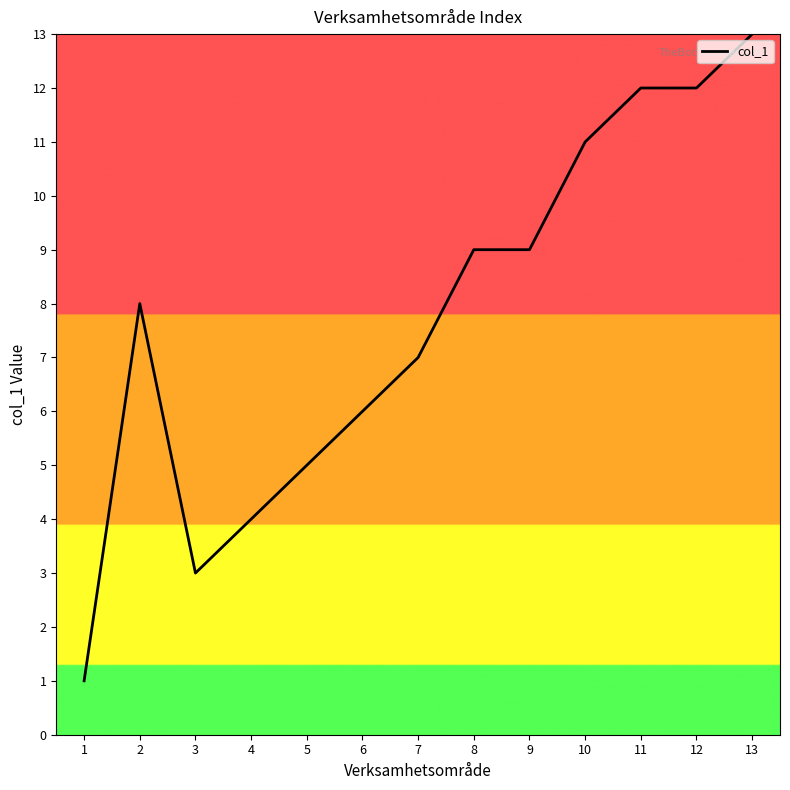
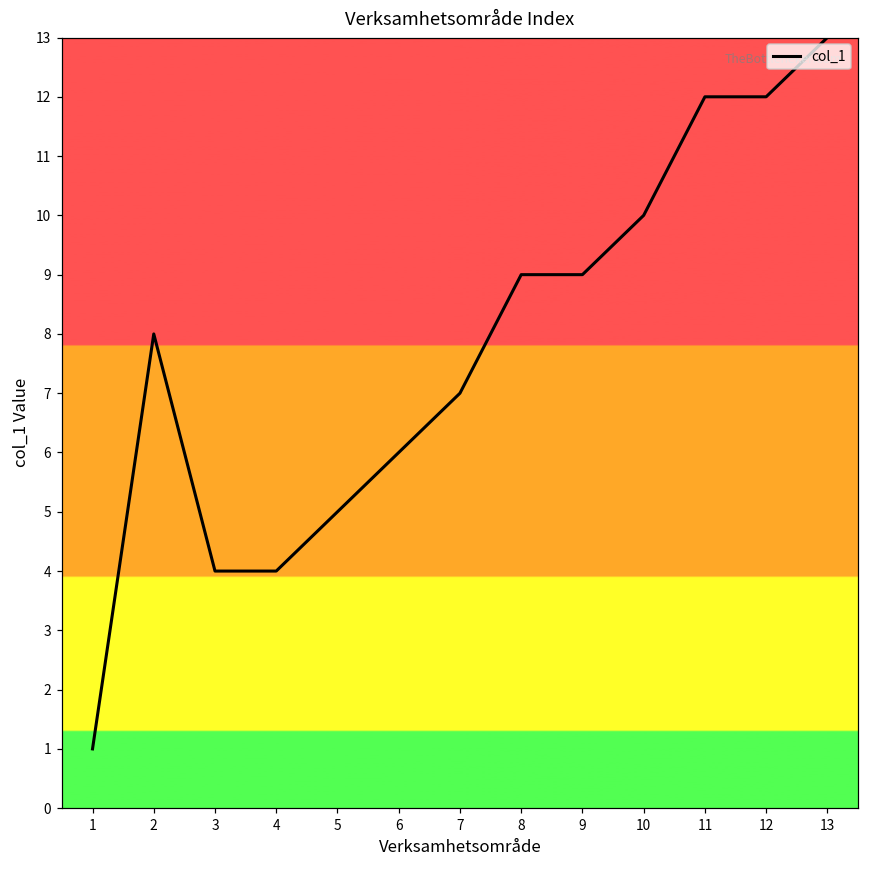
3: 3 -> 4
10: 11 -> 10
